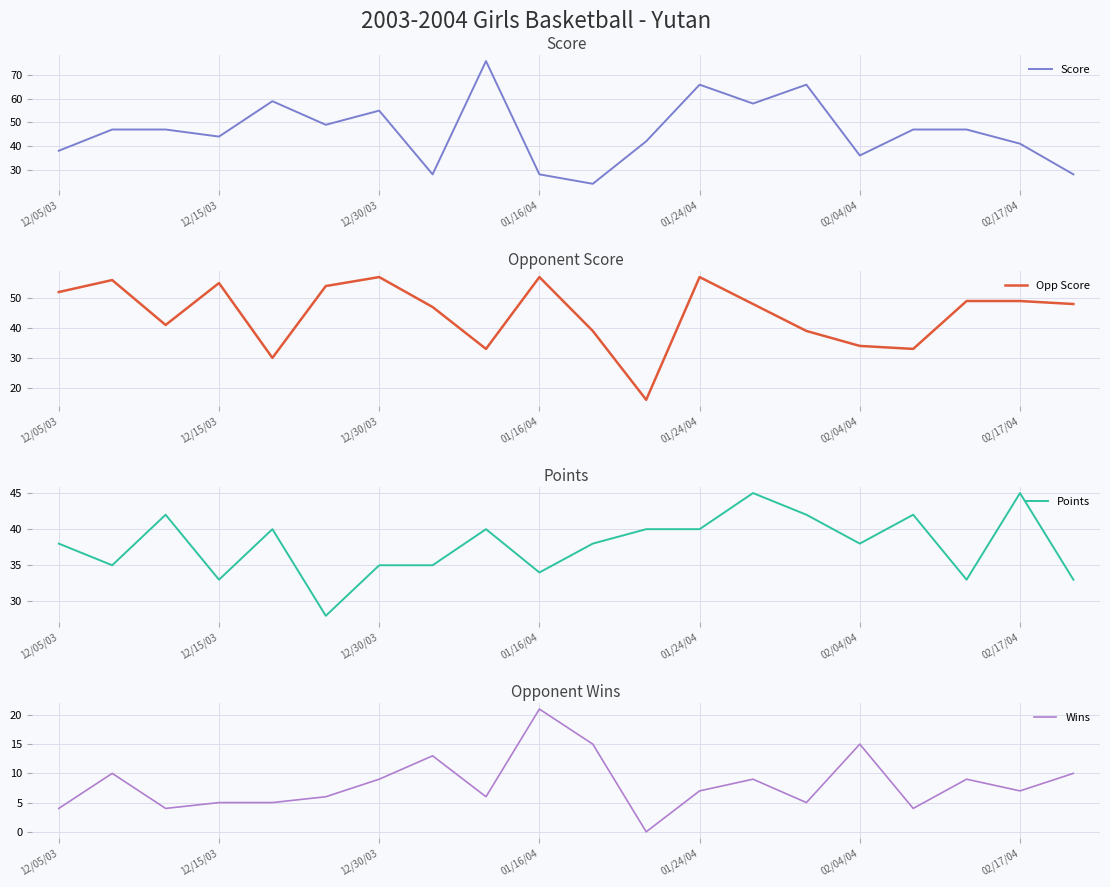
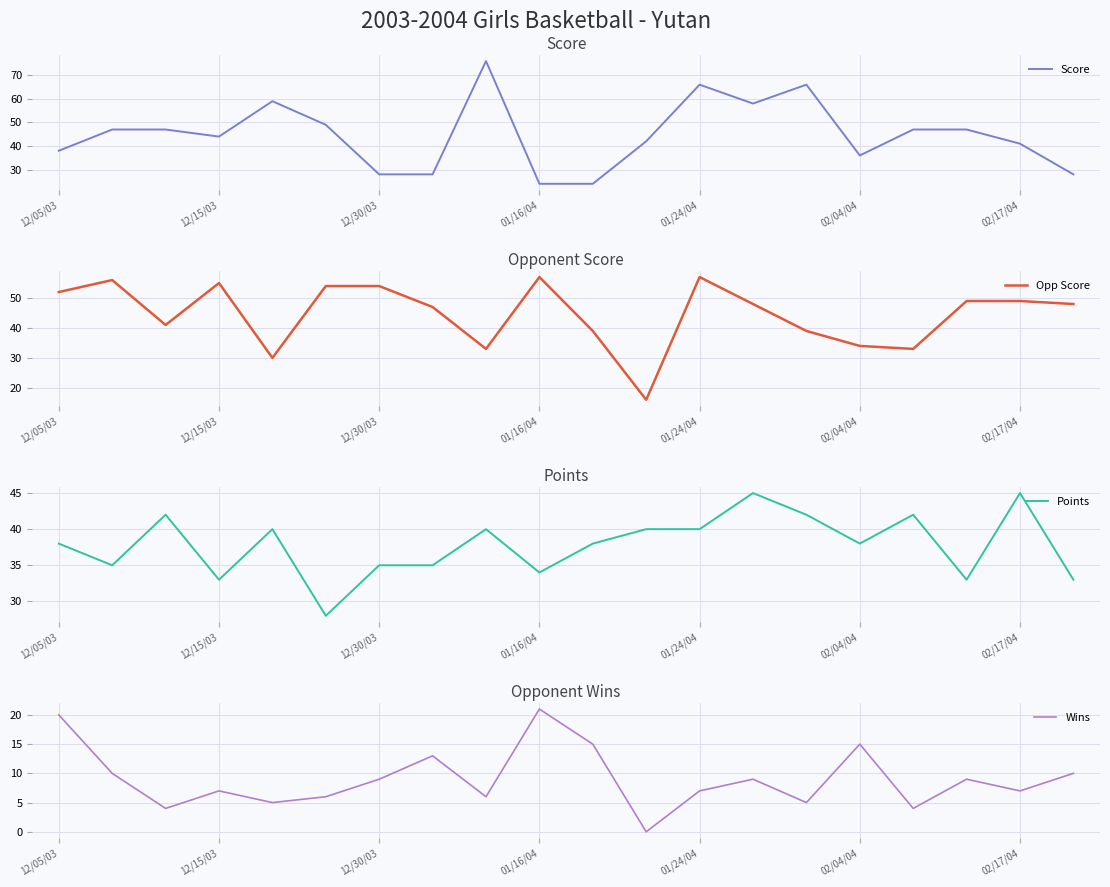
Score, 12/30/03: 55 -> 28
Score, 01/16/04: 28 -> 24
Opponent Score, 12/30/03: 57 -> 54
Opponent Wins, 12/05/03: 4 -> 20
Opponent Wins, 12/15/03: 5 -> 7
